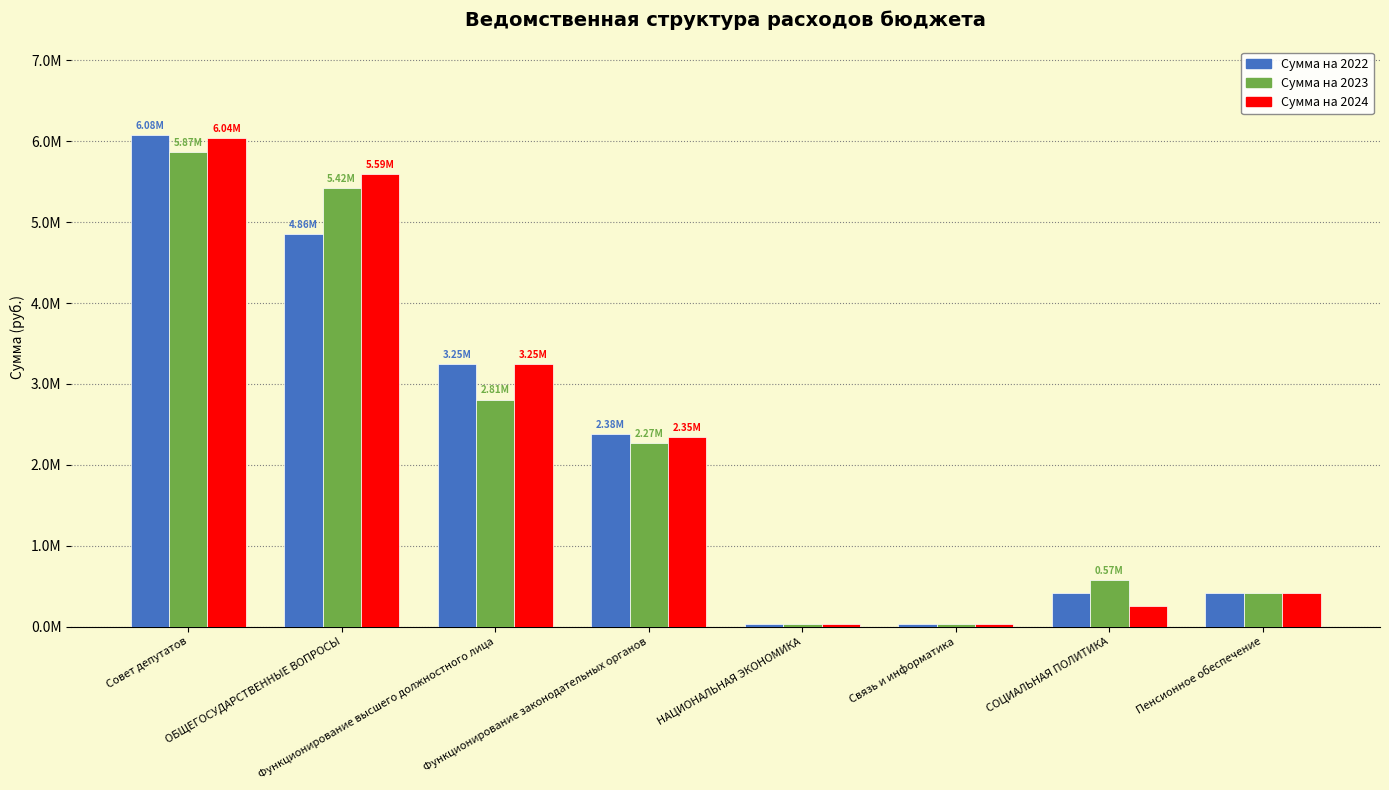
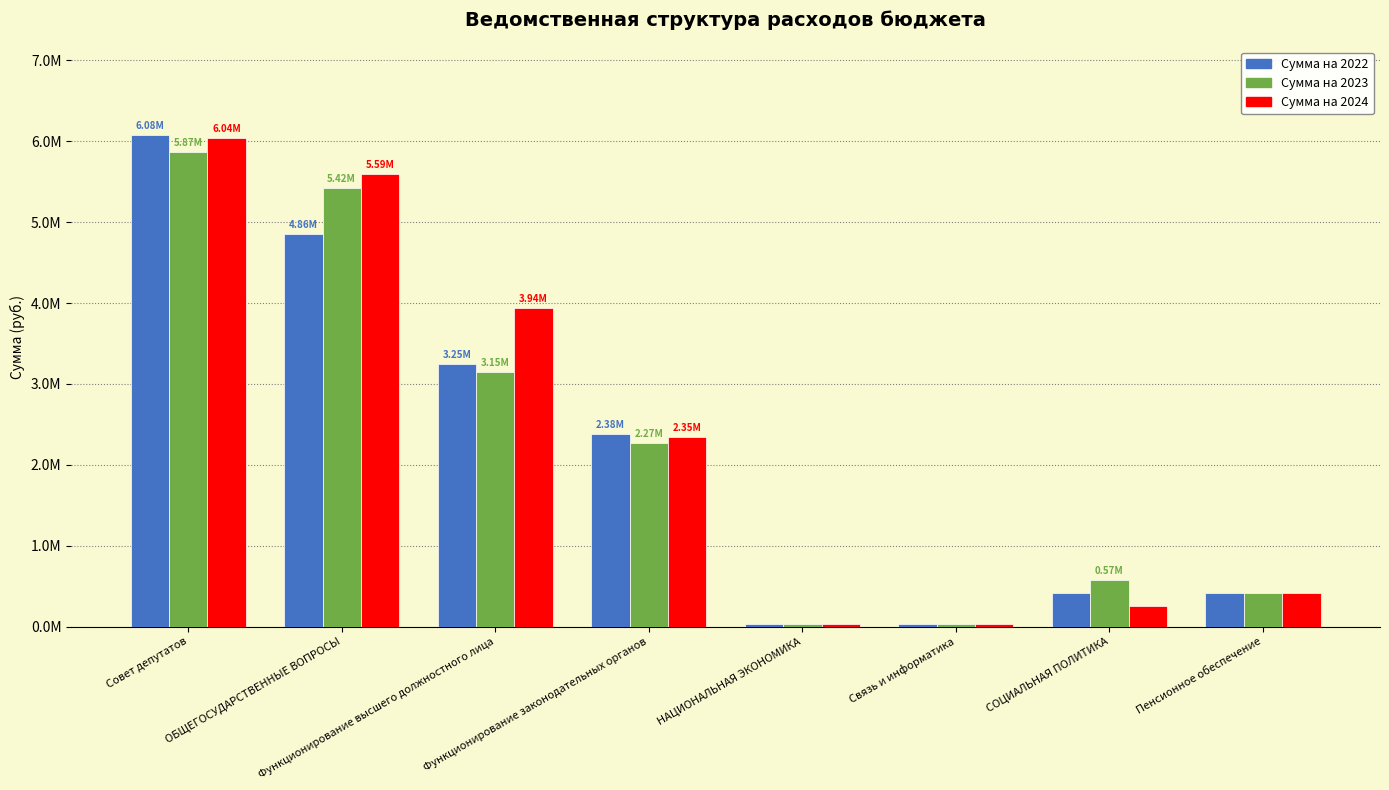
Сумма на 2023, Функционирование высшего должностного лица: 2.81M -> 3.15M
Сумма на 2024, Функционирование высшего должностного лица: 3.25M -> 3.94M
